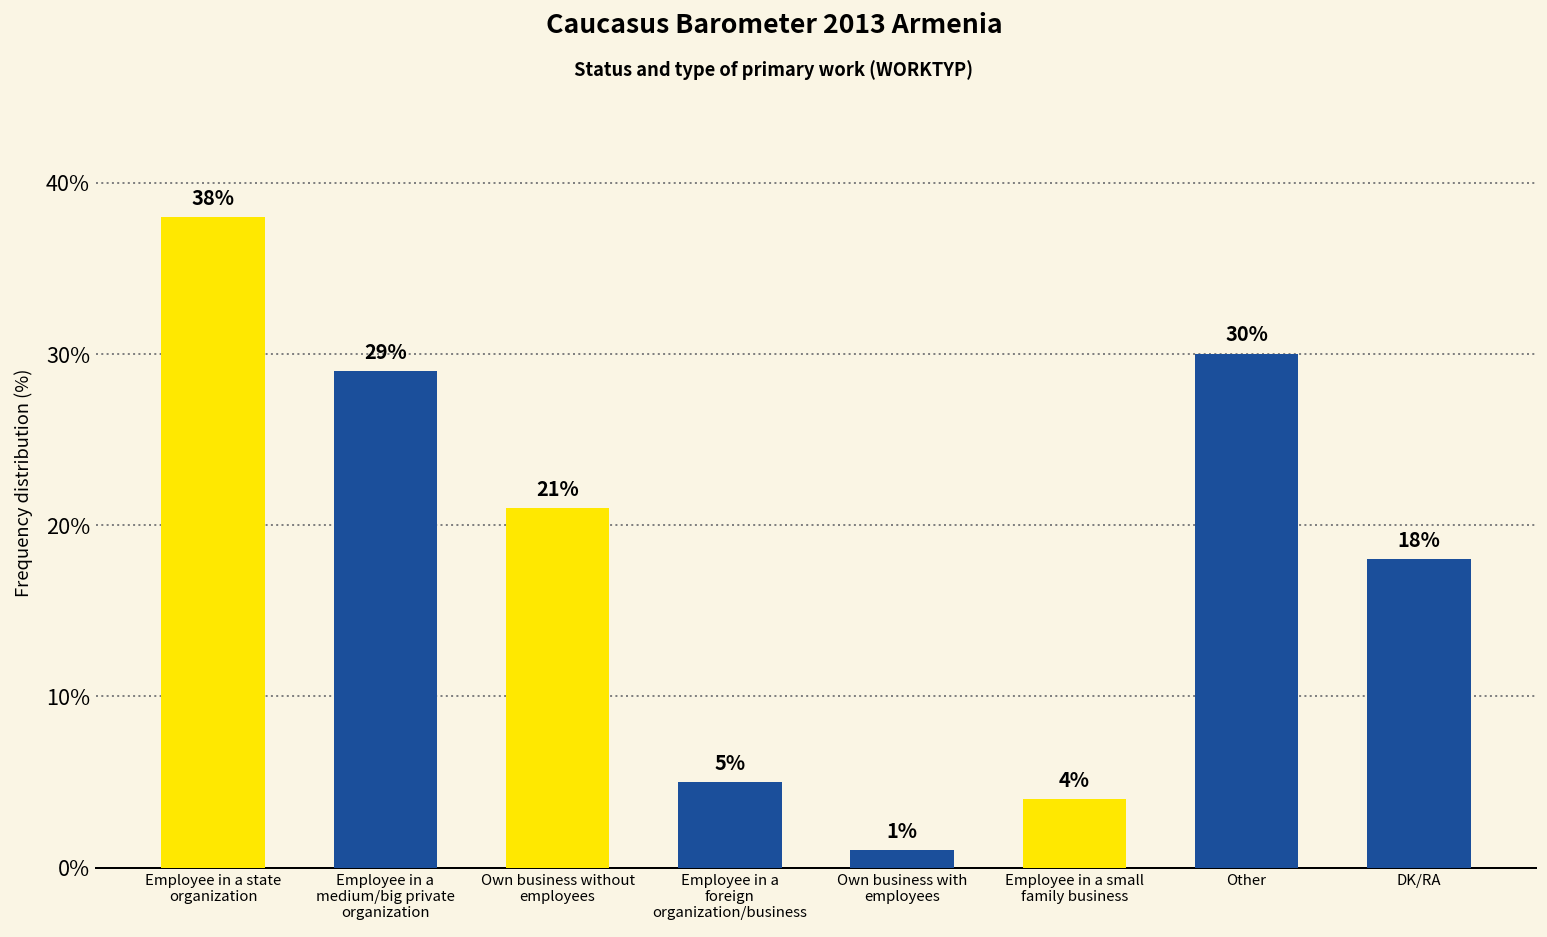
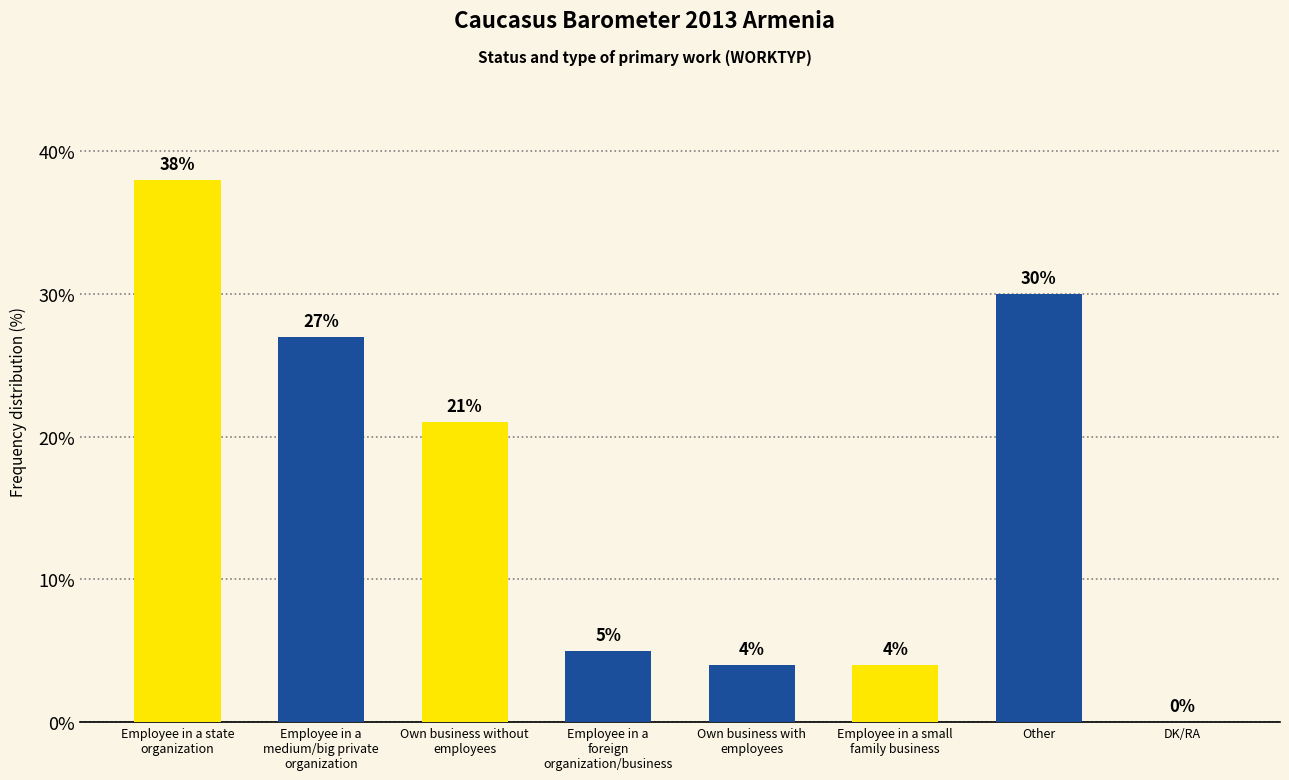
Employee in a medium/big private organization: 29% -> 27%
Own business with employees: 1% -> 4%
DK/RA: 18% -> 0%
